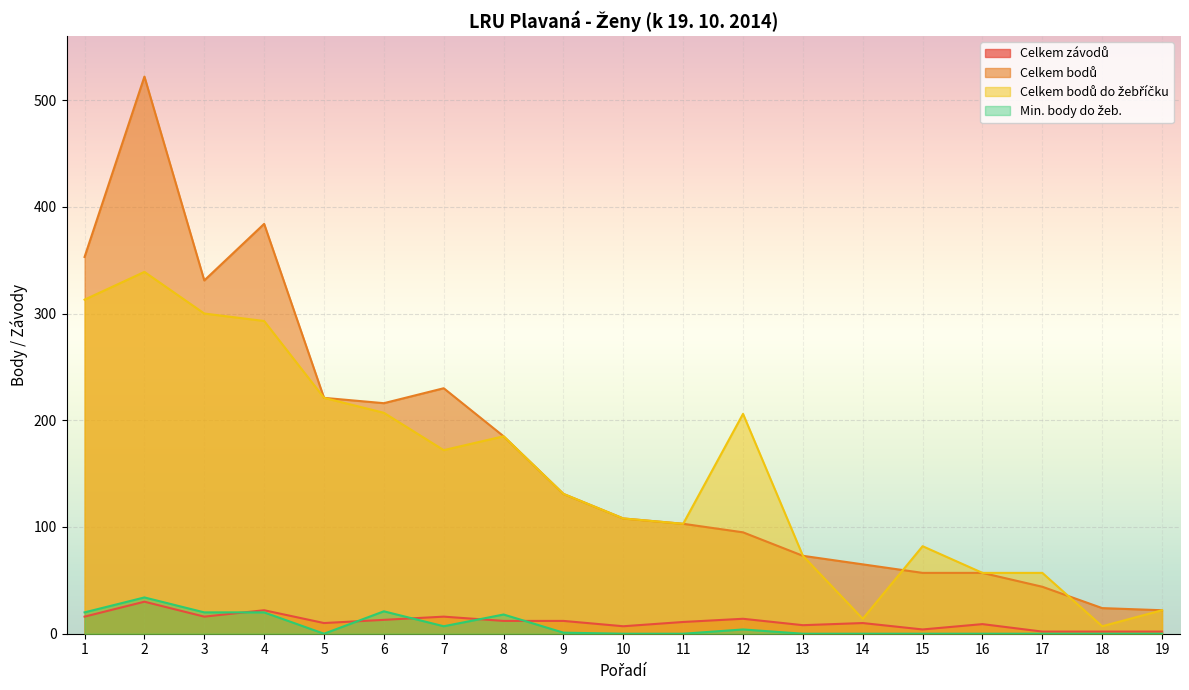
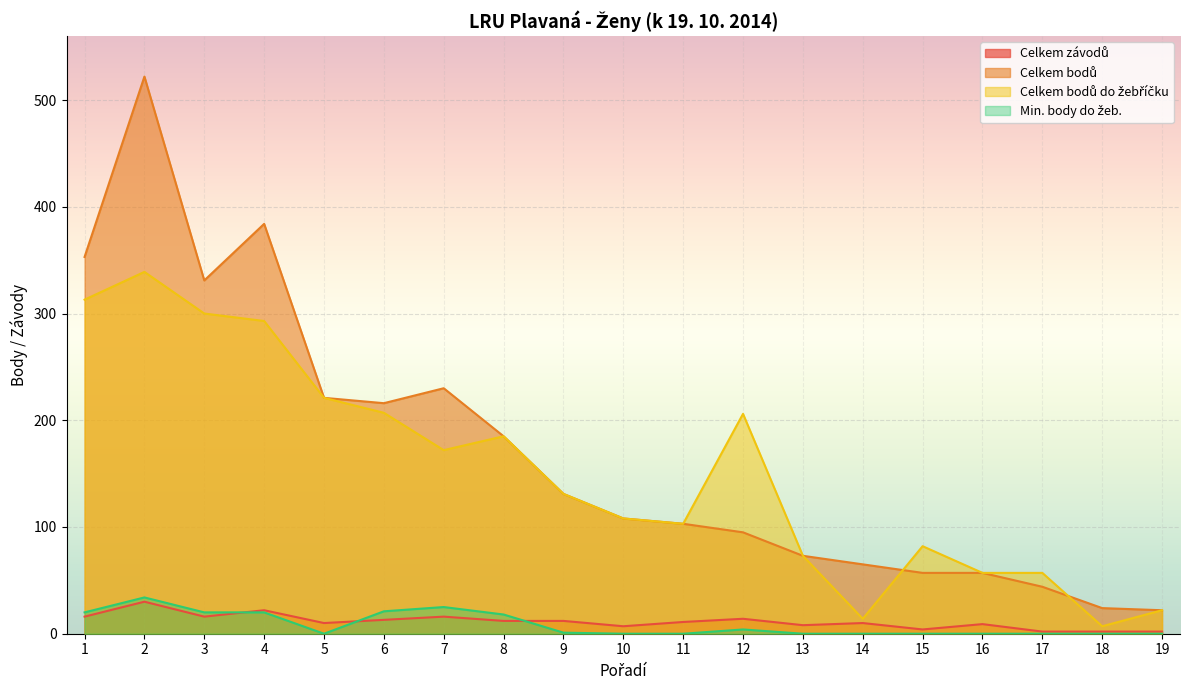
Min. body do žeb., 7: 7 -> 25
